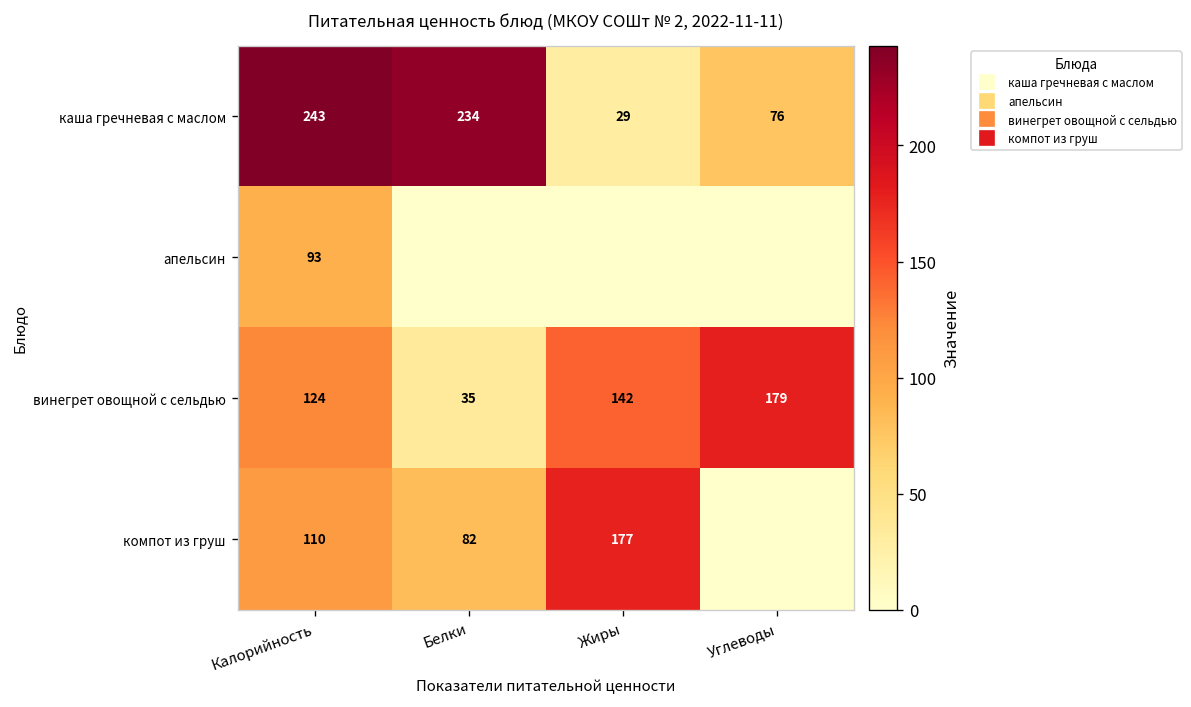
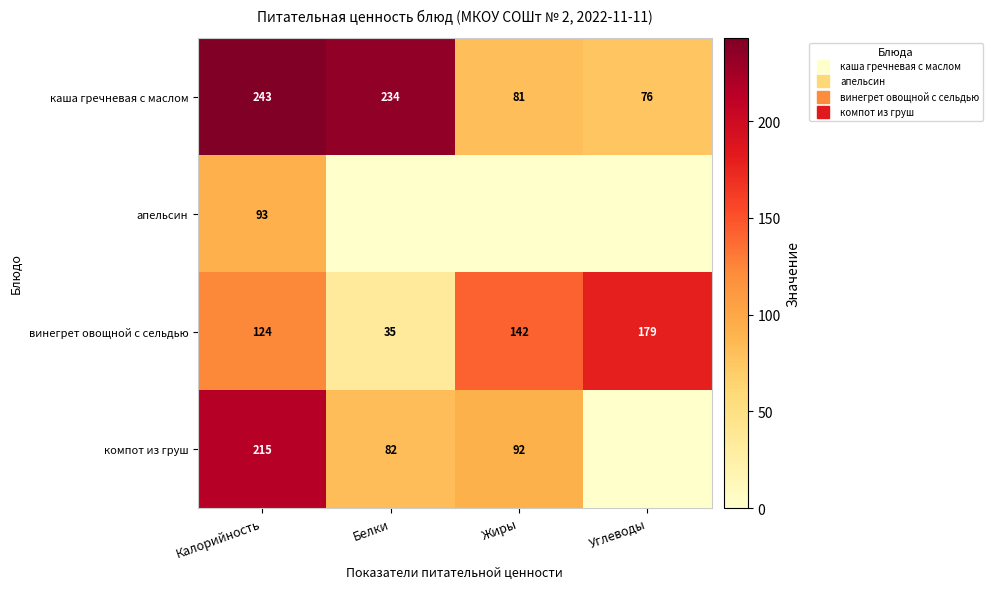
каша гречневая с маслом, Жиры: 29 -> 81
компот из груш, Калорийность: 110 -> 215
компот из груш, Жиры: 177 -> 92
